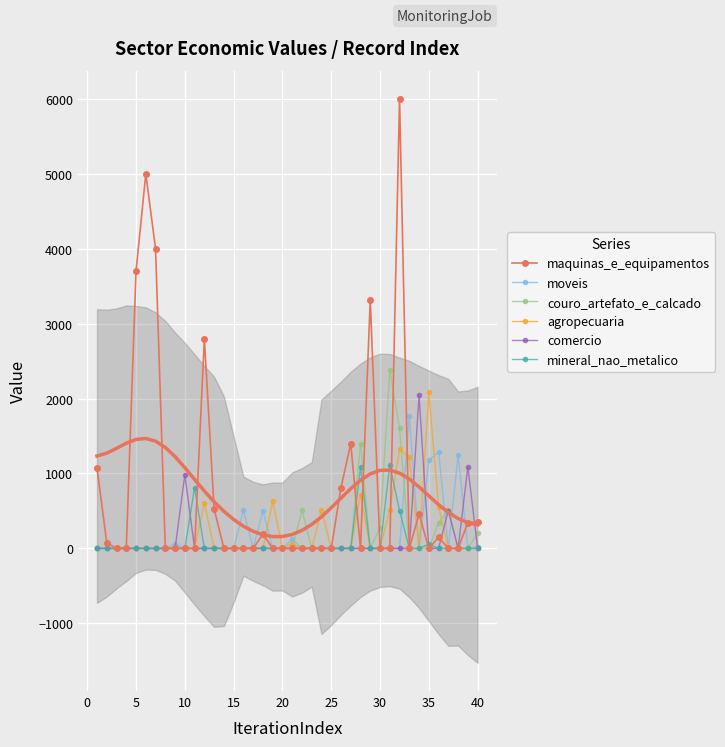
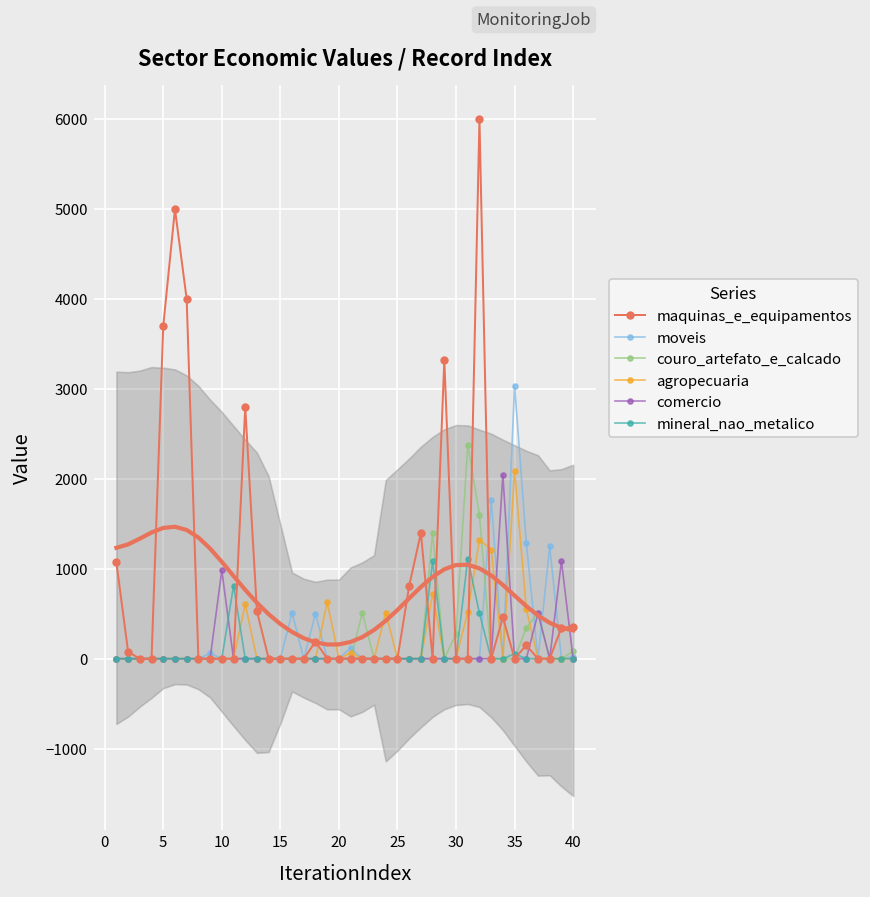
moveis, 35: 1200 -> 3000
couro_artefato_e_calcado, 40: 200 -> 100
